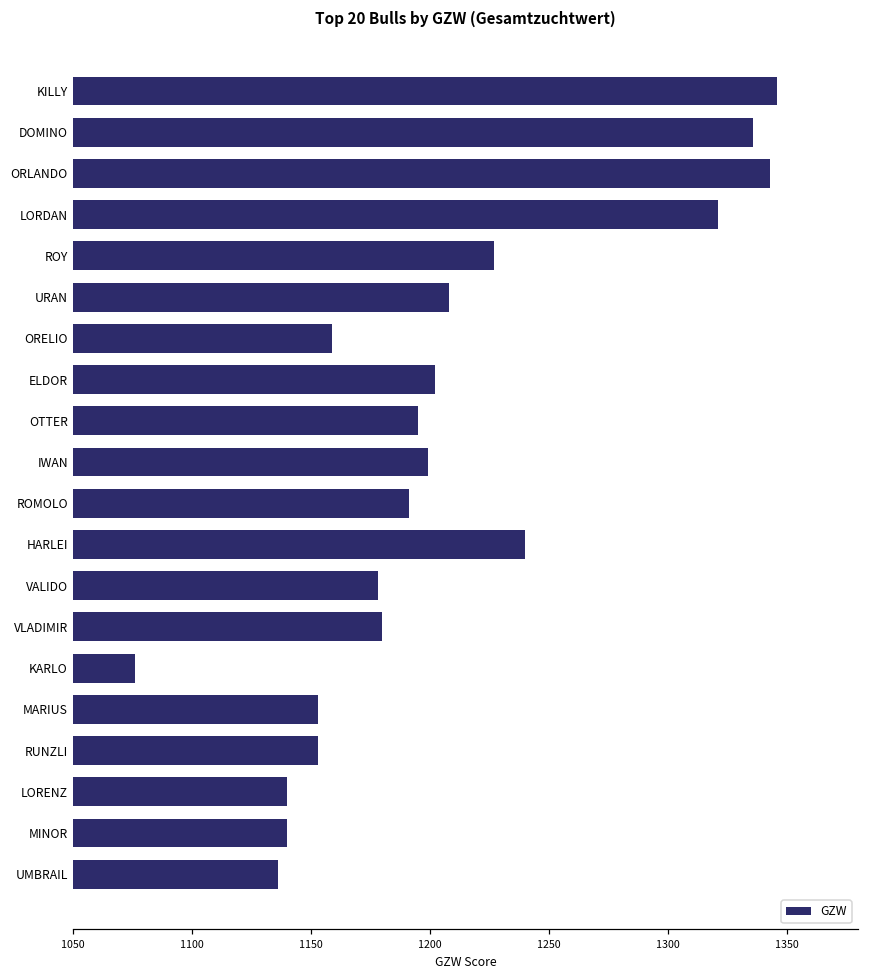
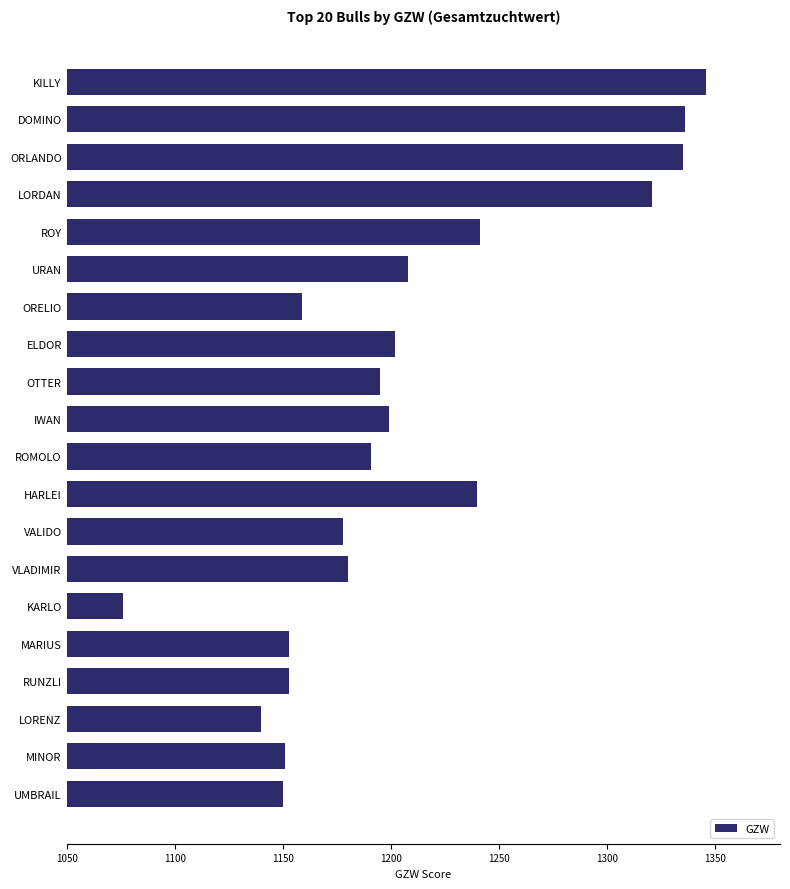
ORLANDO: 1343 -> 1335
ROY: 1227 -> 1241
MINOR: 1140 -> 1151
UMBRAIL: 1136 -> 1150
